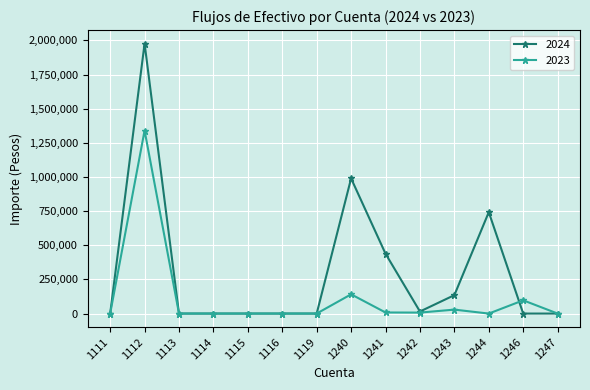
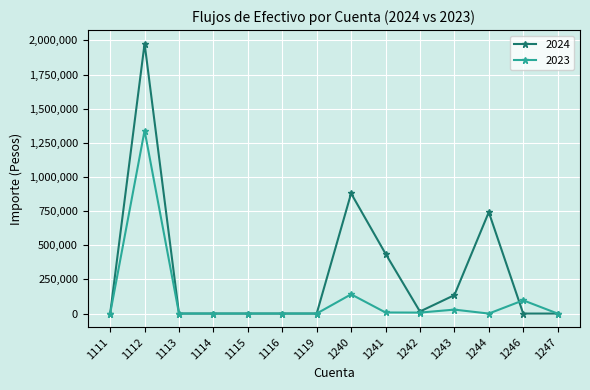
2024, 1240: 990,000 -> 880,000
